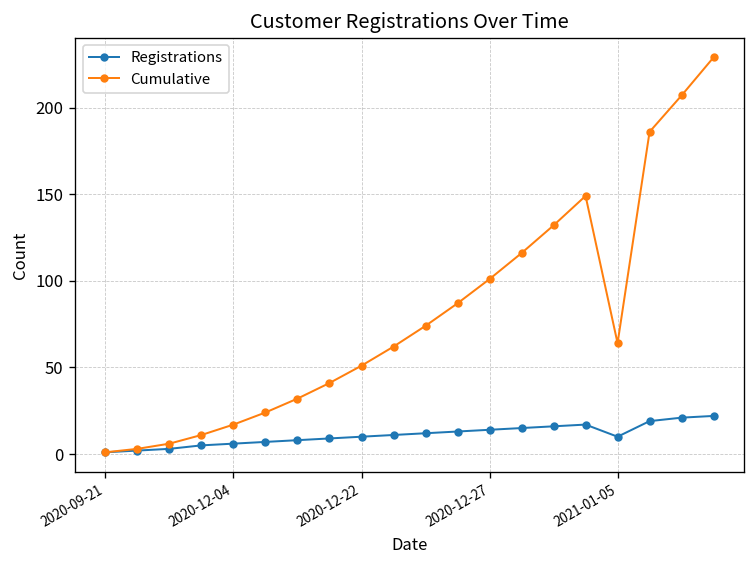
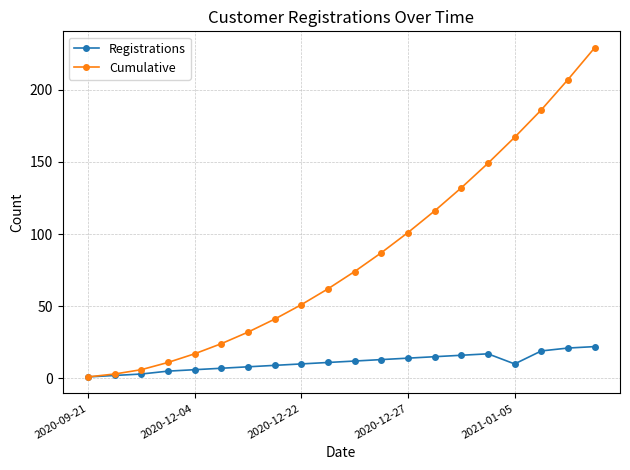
Cumulative, 2021-01-05: 64 -> 167
